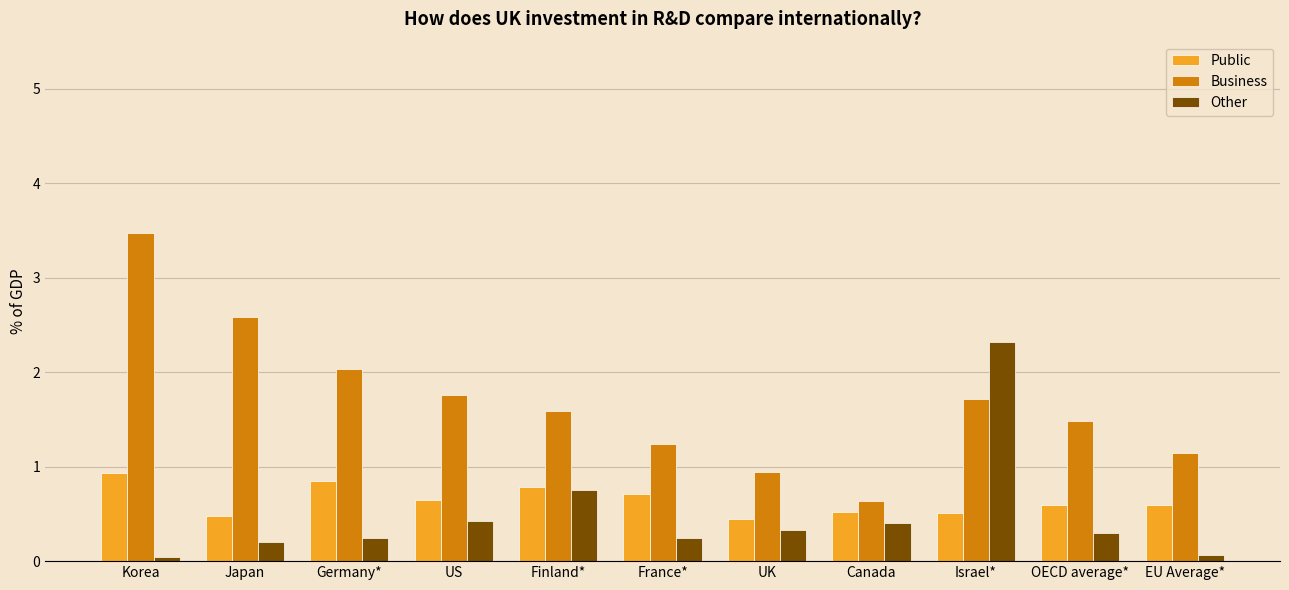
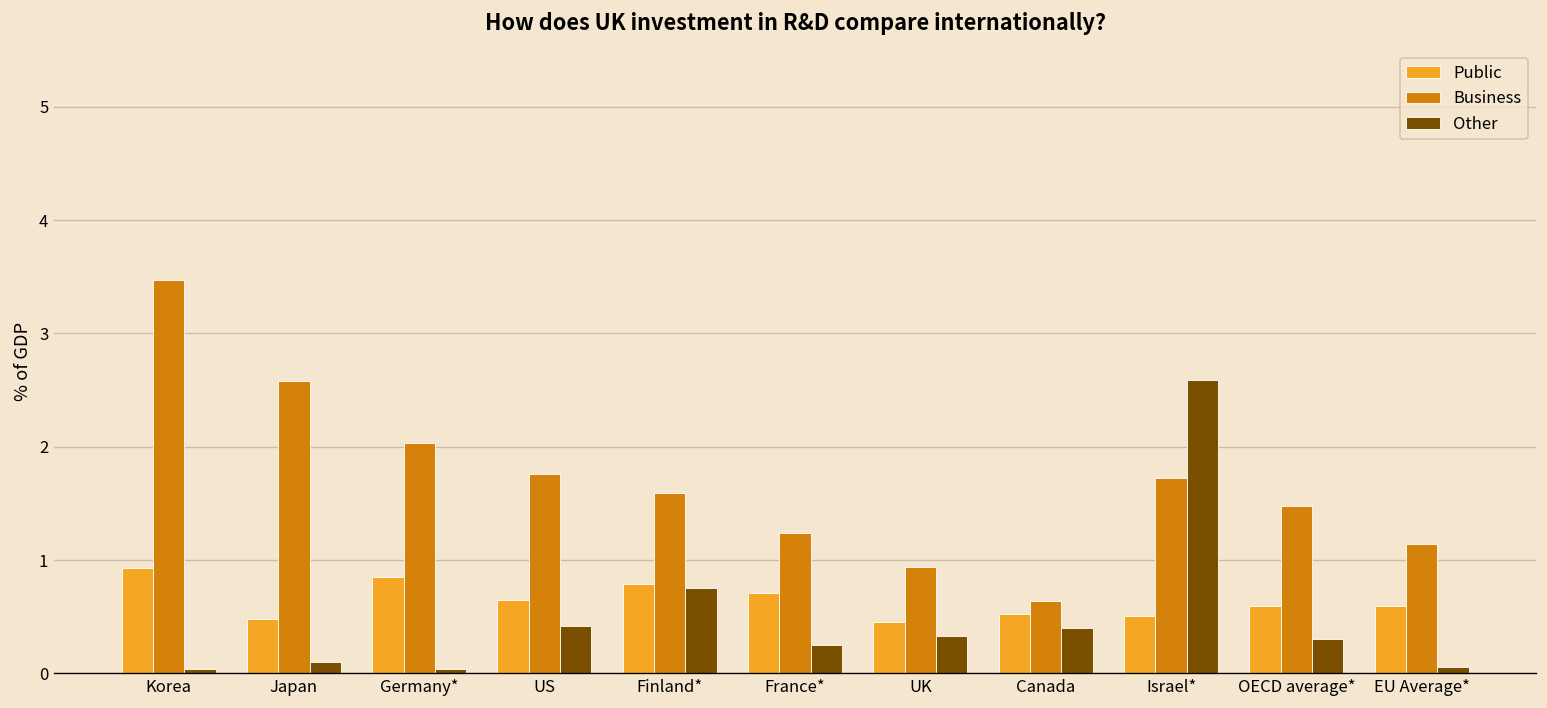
Other, Japan: 0.2 -> 0.1
Other, Germany*: 0.3 -> 0.0
Other, Israel*: 2.3 -> 2.6
